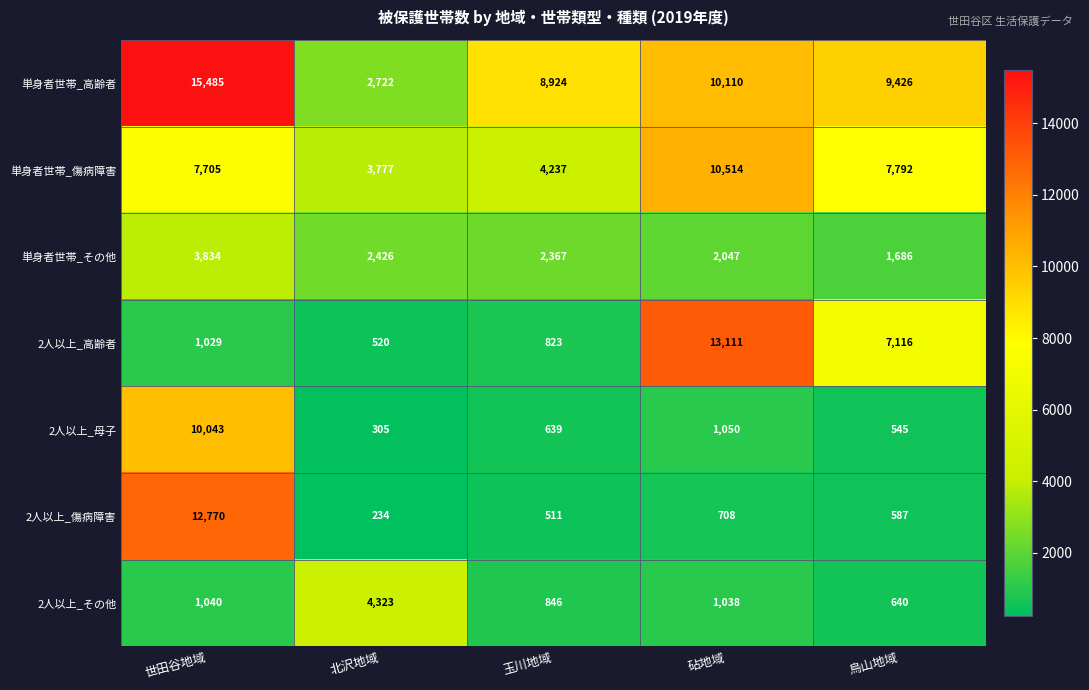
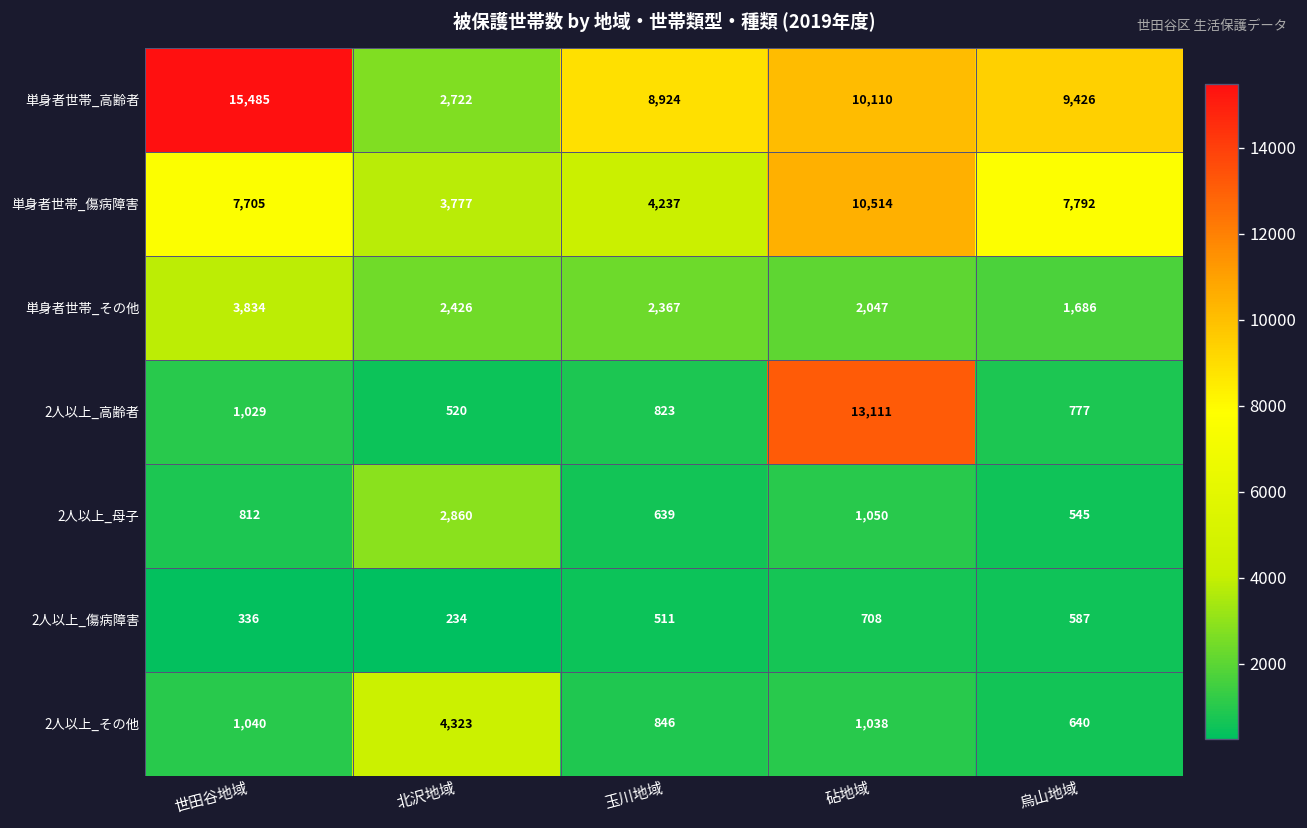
2人以上_高齢者, 烏山地域: 7,116 -> 777
2人以上_母子, 世田谷地域: 10,043 -> 812
2人以上_母子, 北沢地域: 305 -> 2,860
2人以上_傷病障害, 世田谷地域: 12,770 -> 336
